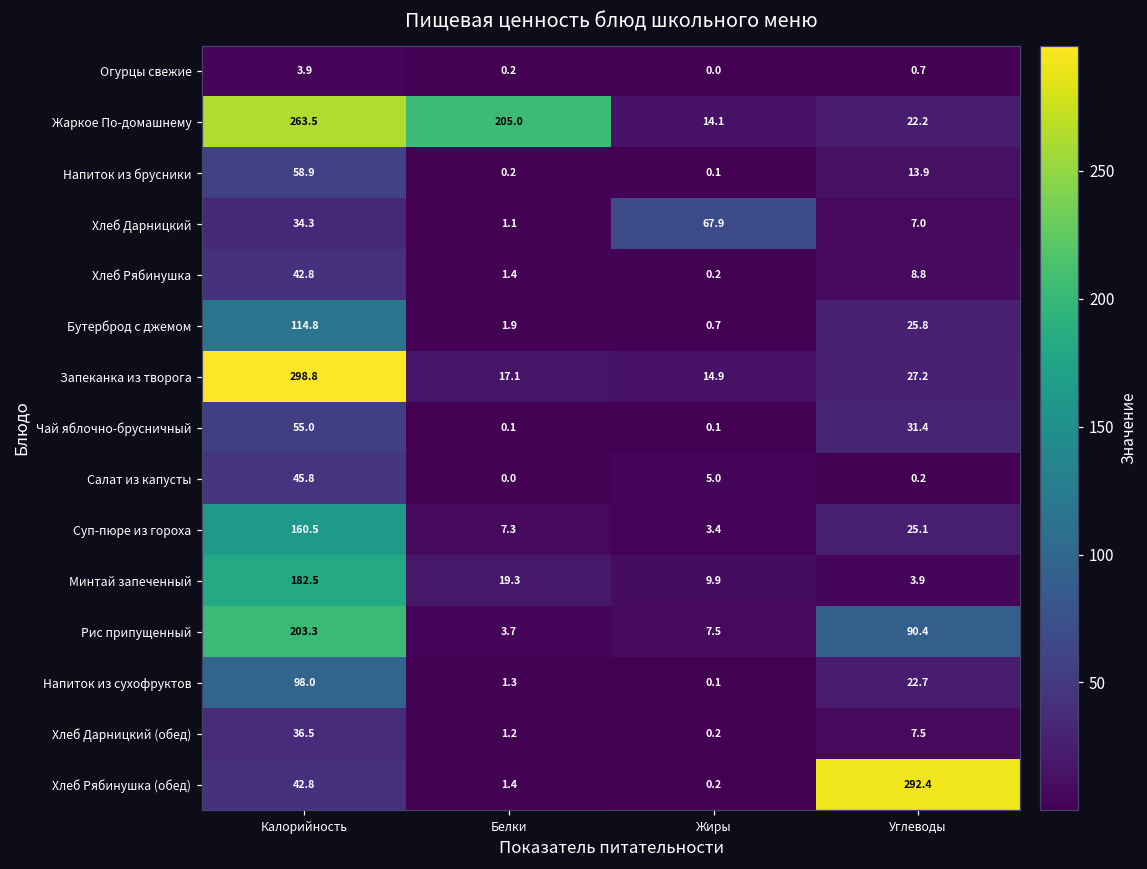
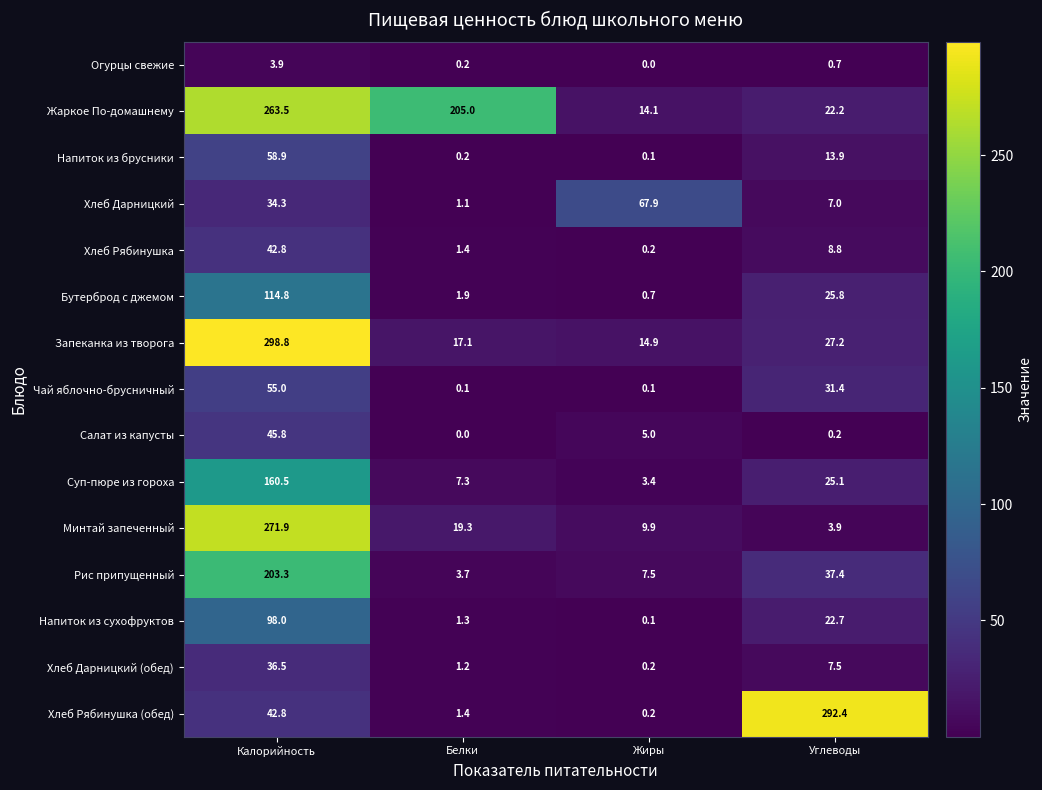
Минтай запеченный, Калорийность: 182.5 -> 271.9
Рис припущенный, Углеводы: 90.4 -> 37.4
